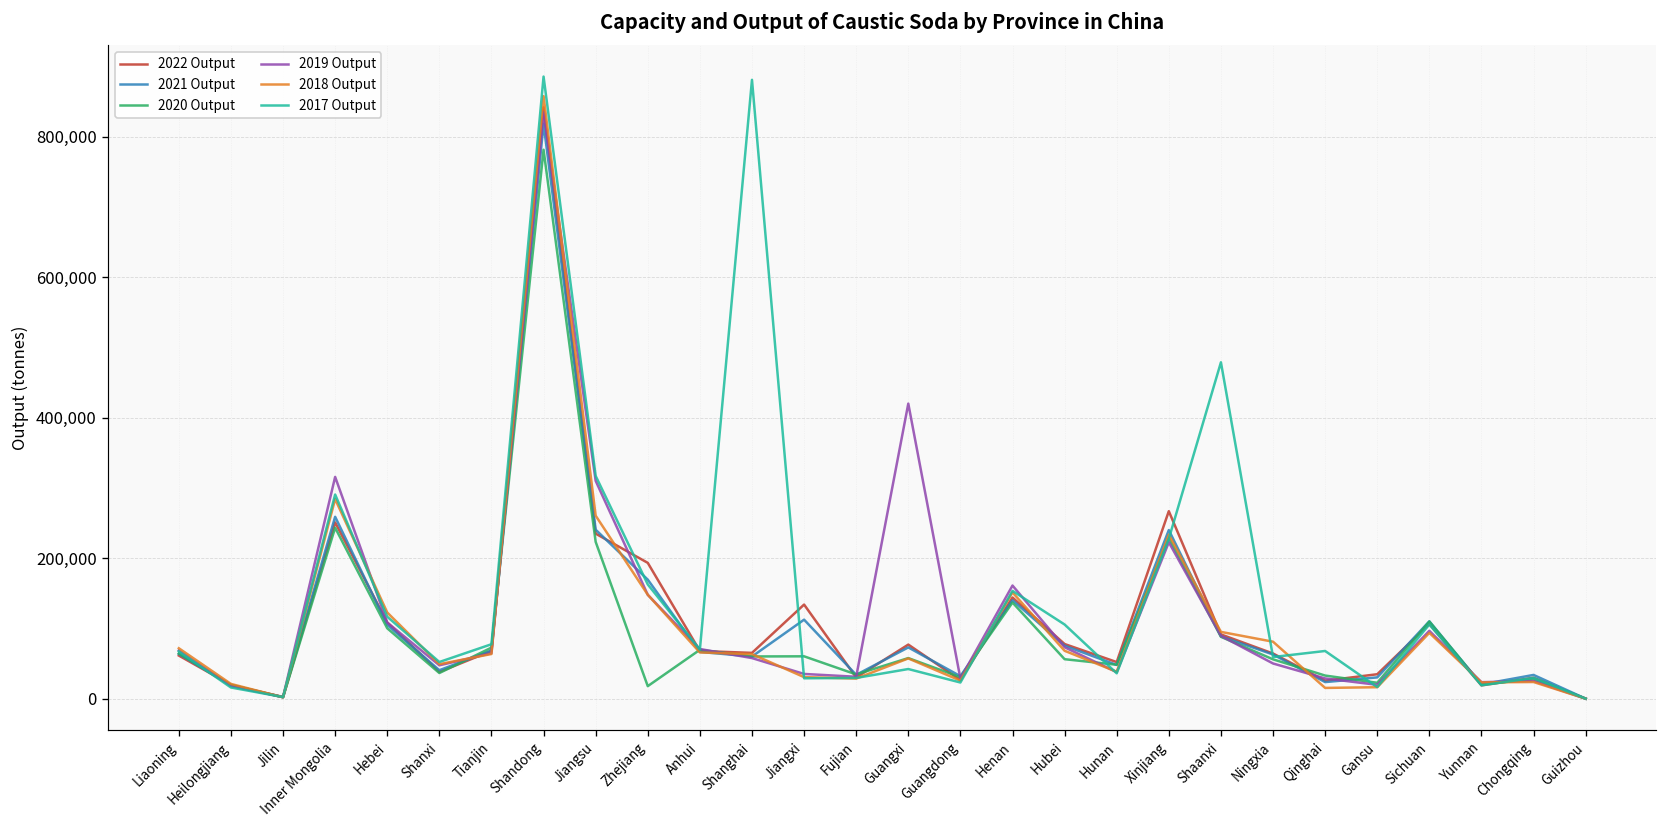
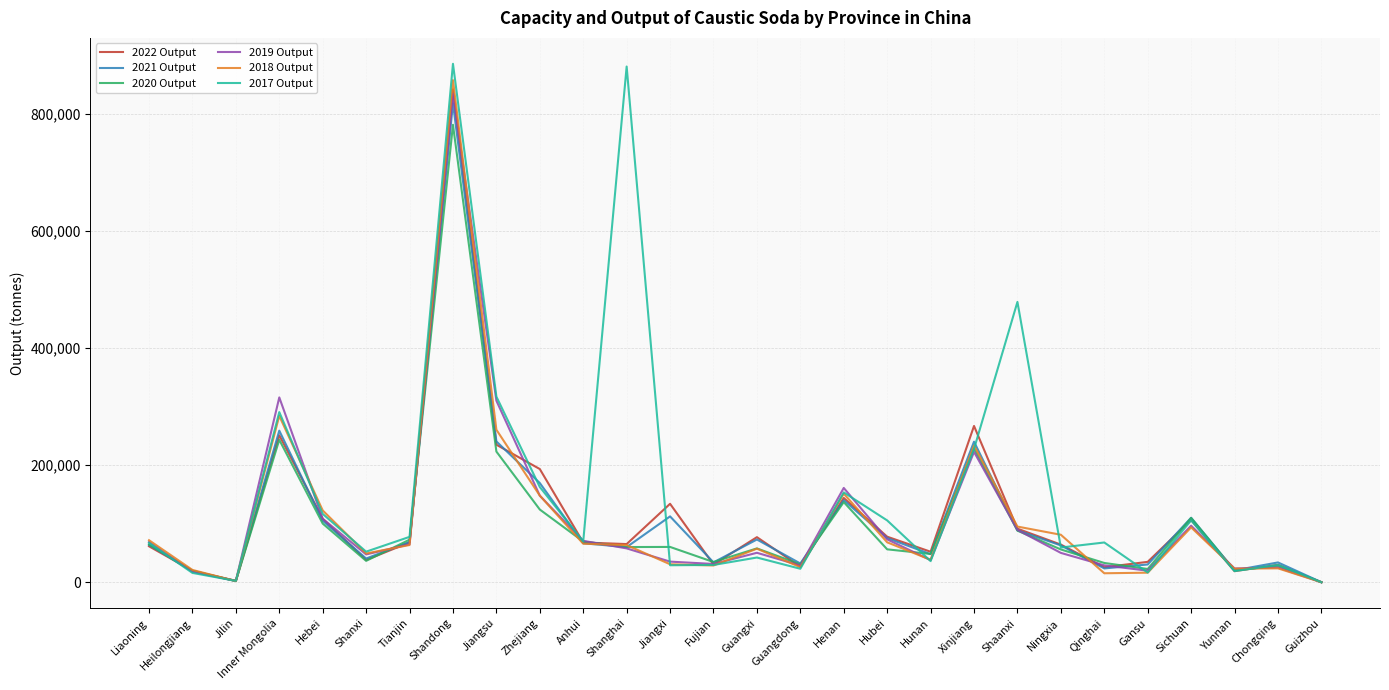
2020 Output, Zhejiang: 20,000 -> 120,000
2019 Output, Guangxi: 420,000 -> 50,000
